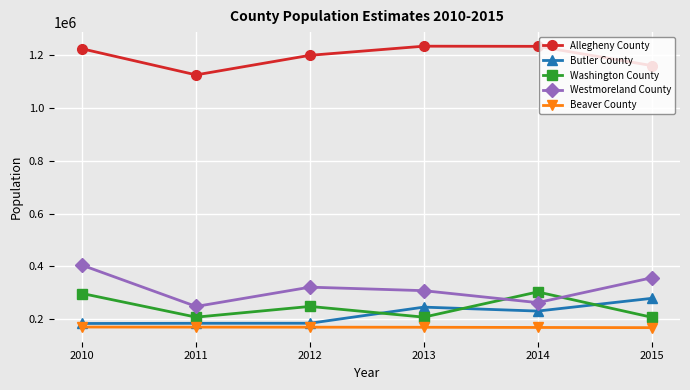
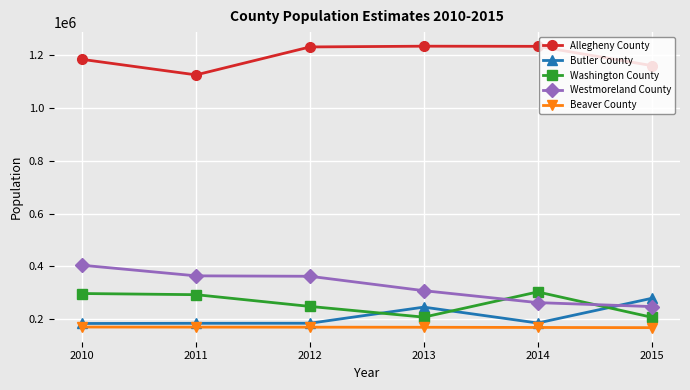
Allegheny County, 2010: 1220000 -> 1180000
Washington County, 2011: 210000 -> 290000
Westmoreland County, 2011: 250000 -> 360000
Allegheny County, 2012: 1200000 -> 1230000
Westmoreland County, 2012: 320000 -> 360000
Butler County, 2014: 230000 -> 190000
Westmoreland County, 2015: 360000 -> 250000
